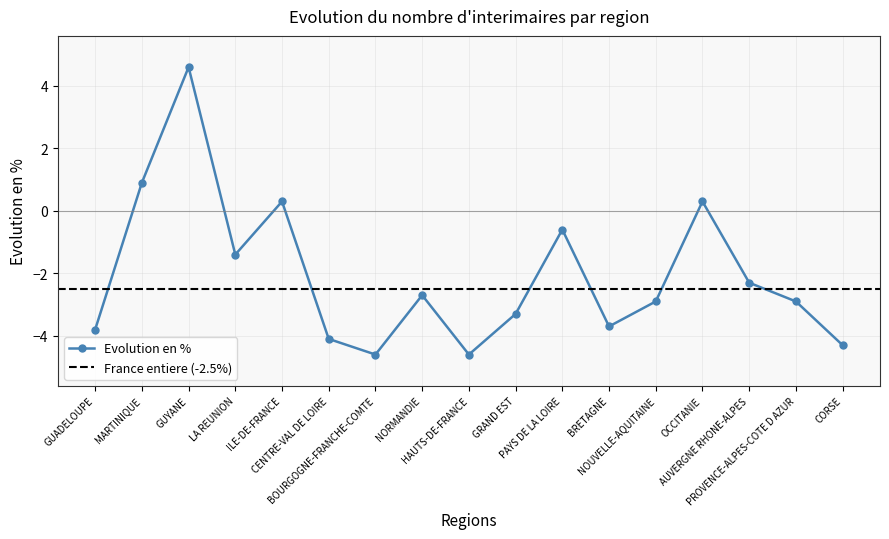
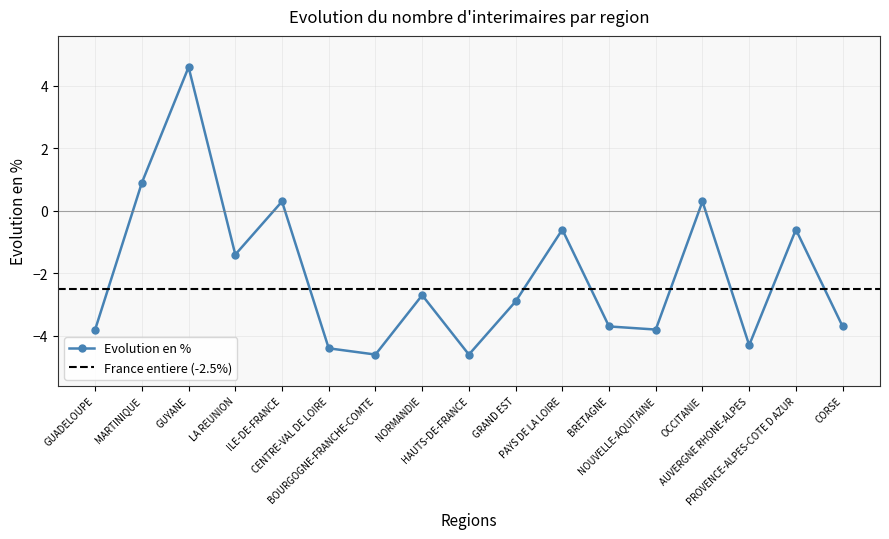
CENTRE-VAL DE LOIRE: -4.1 -> -4.4
GRAND EST: -3.3 -> -2.9
NOUVELLE-AQUITAINE: -2.9 -> -3.8
AUVERGNE RHONE-ALPES: -2.3 -> -4.3
PROVENCE-ALPES-COTE D AZUR: -2.9 -> -0.6
CORSE: -4.3 -> -3.7
